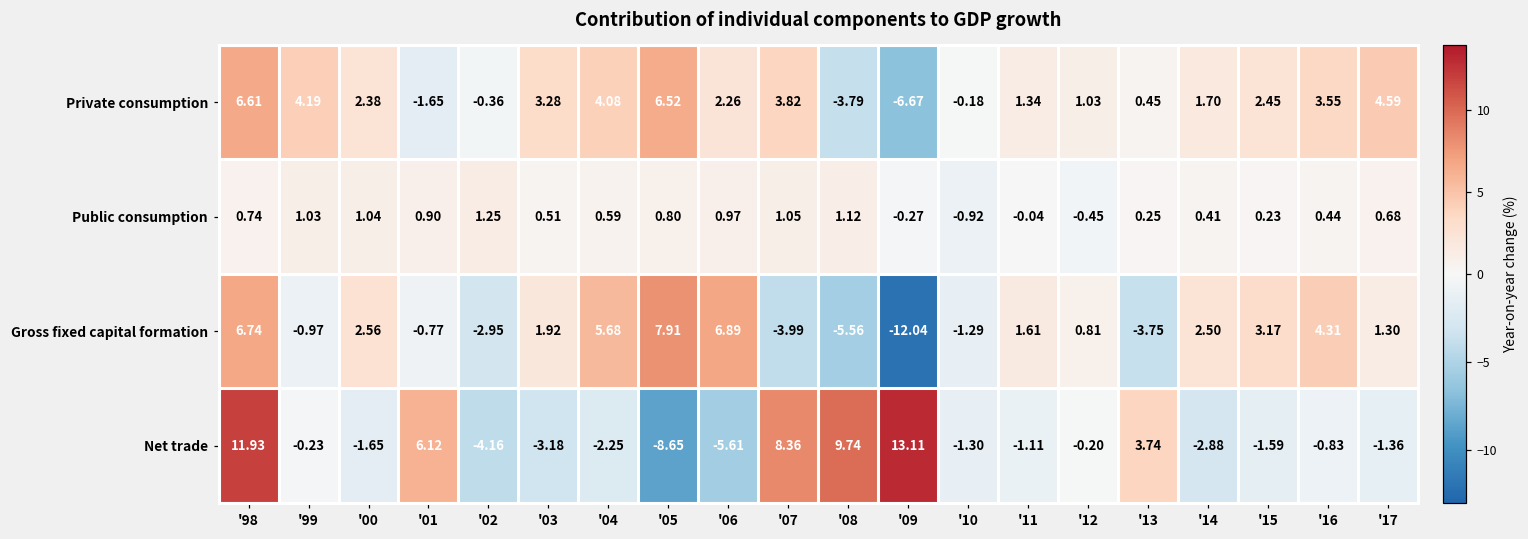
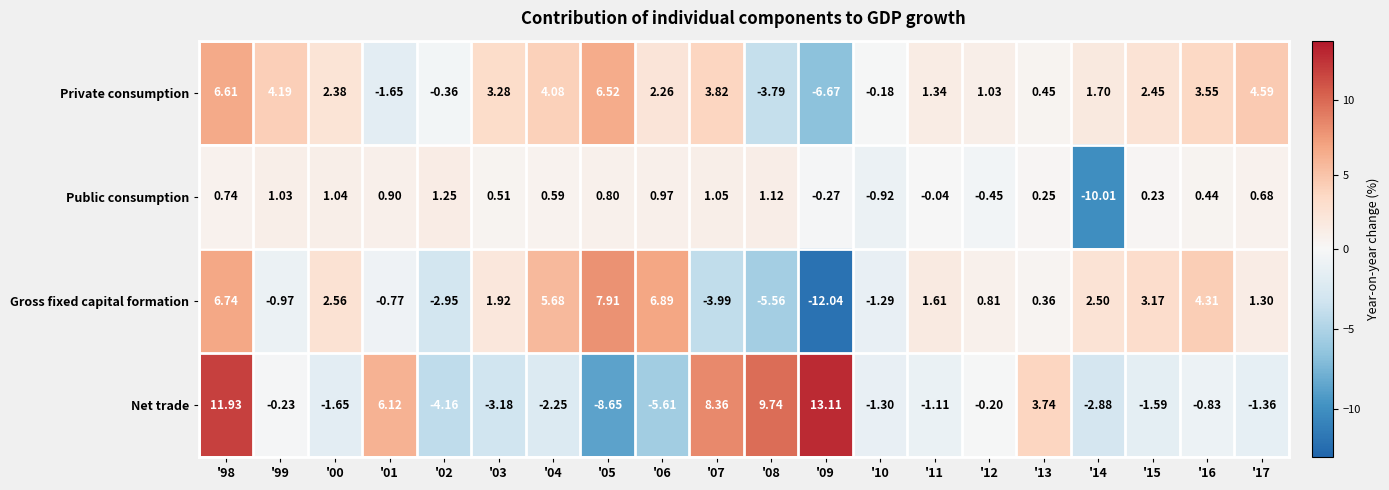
Public consumption, '14: 0.41 -> -10.01
Gross fixed capital formation, '13: -3.75 -> 0.36
